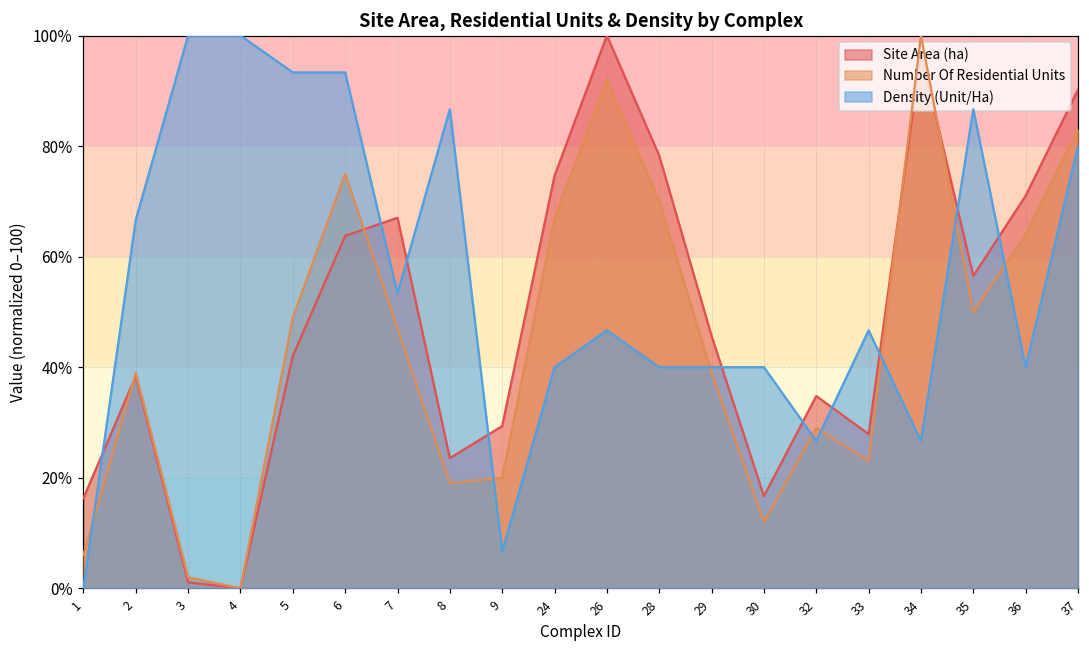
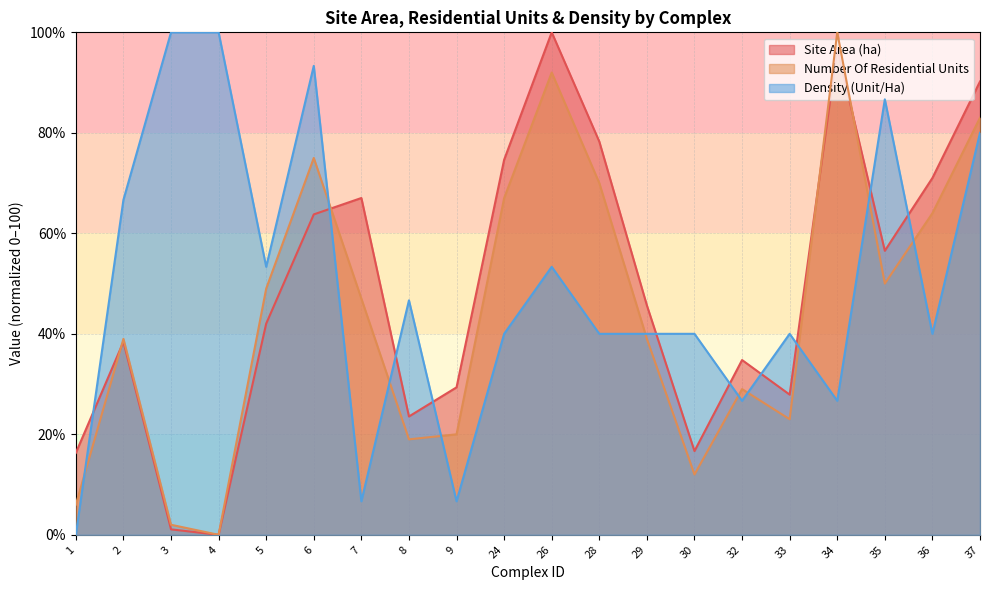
Density (Unit/Ha), 5: 93% -> 53%
Density (Unit/Ha), 7: 53% -> 7%
Density (Unit/Ha), 8: 87% -> 47%
Density (Unit/Ha), 26: 47% -> 53%
Density (Unit/Ha), 33: 47% -> 40%
